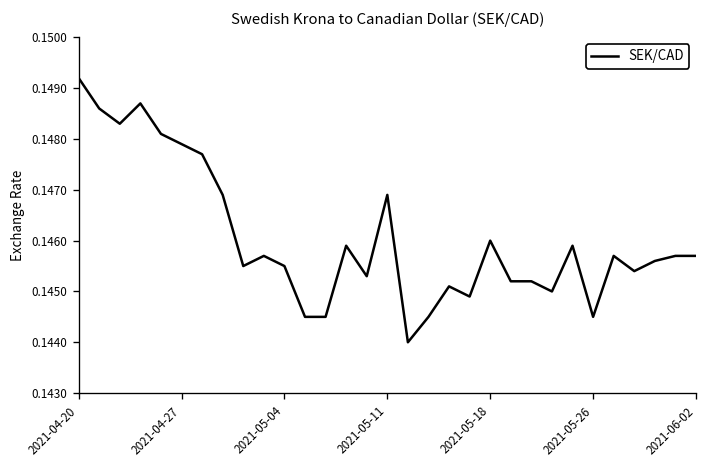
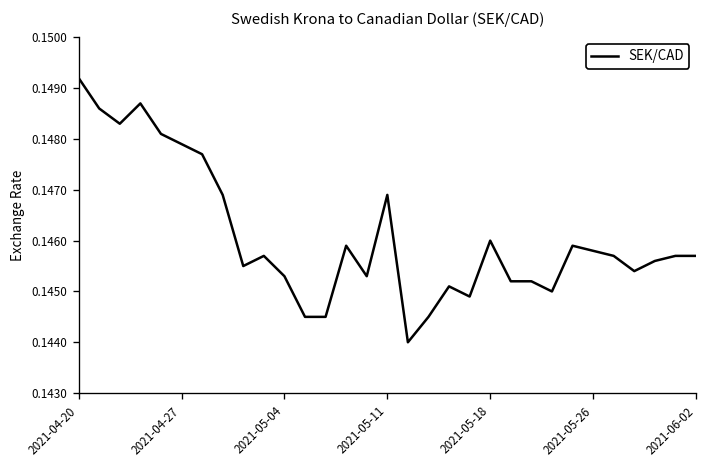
2021-05-04: 0.1455 -> 0.1453
2021-05-26: 0.1445 -> 0.1458
